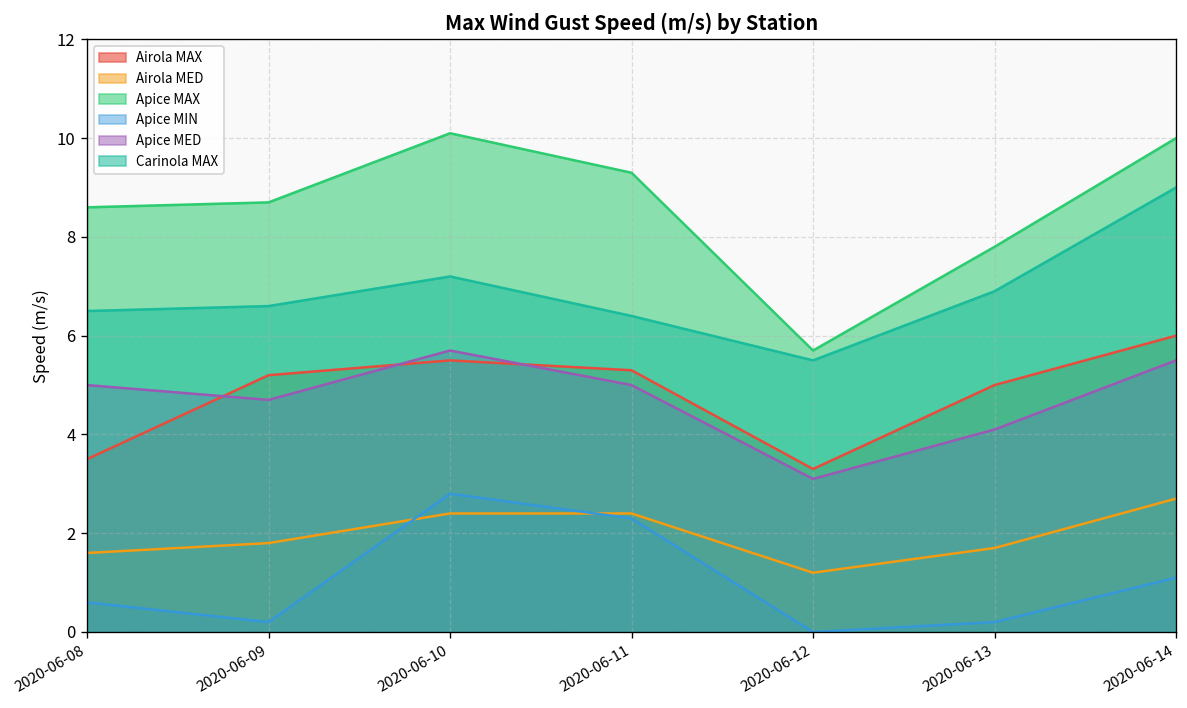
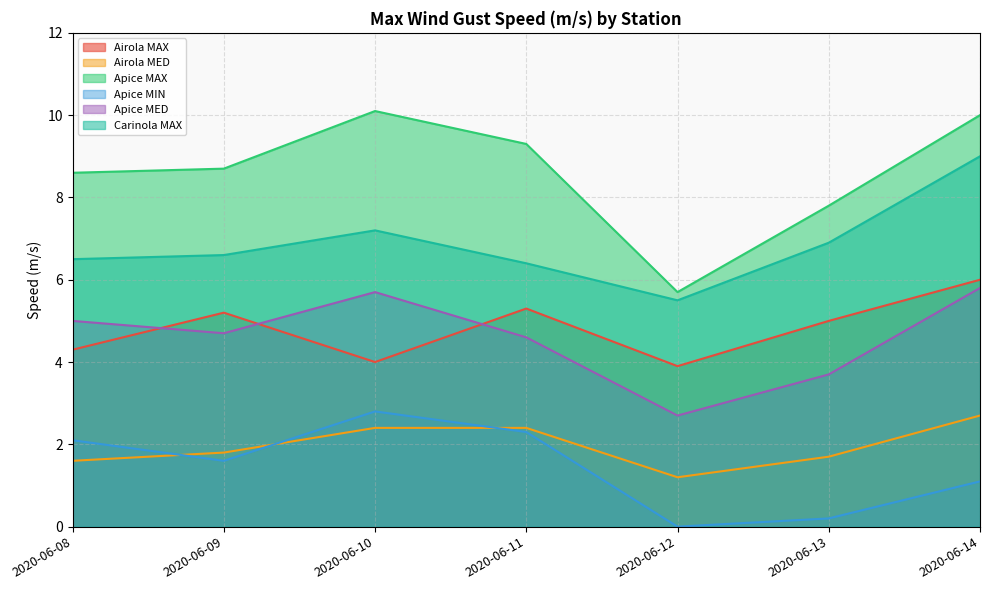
Airola MAX, 2020-06-08: 3.5 -> 4.3
Apice MIN, 2020-06-08: 0.6 -> 2.1
Apice MIN, 2020-06-09: 0.2 -> 1.6
Airola MAX, 2020-06-10: 5.5 -> 4.0
Apice MED, 2020-06-11: 5.0 -> 4.6
Airola MAX, 2020-06-12: 3.3 -> 3.9
Apice MED, 2020-06-12: 3.1 -> 2.7
Apice MED, 2020-06-13: 4.1 -> 3.7
Apice MED, 2020-06-14: 5.5 -> 5.8
